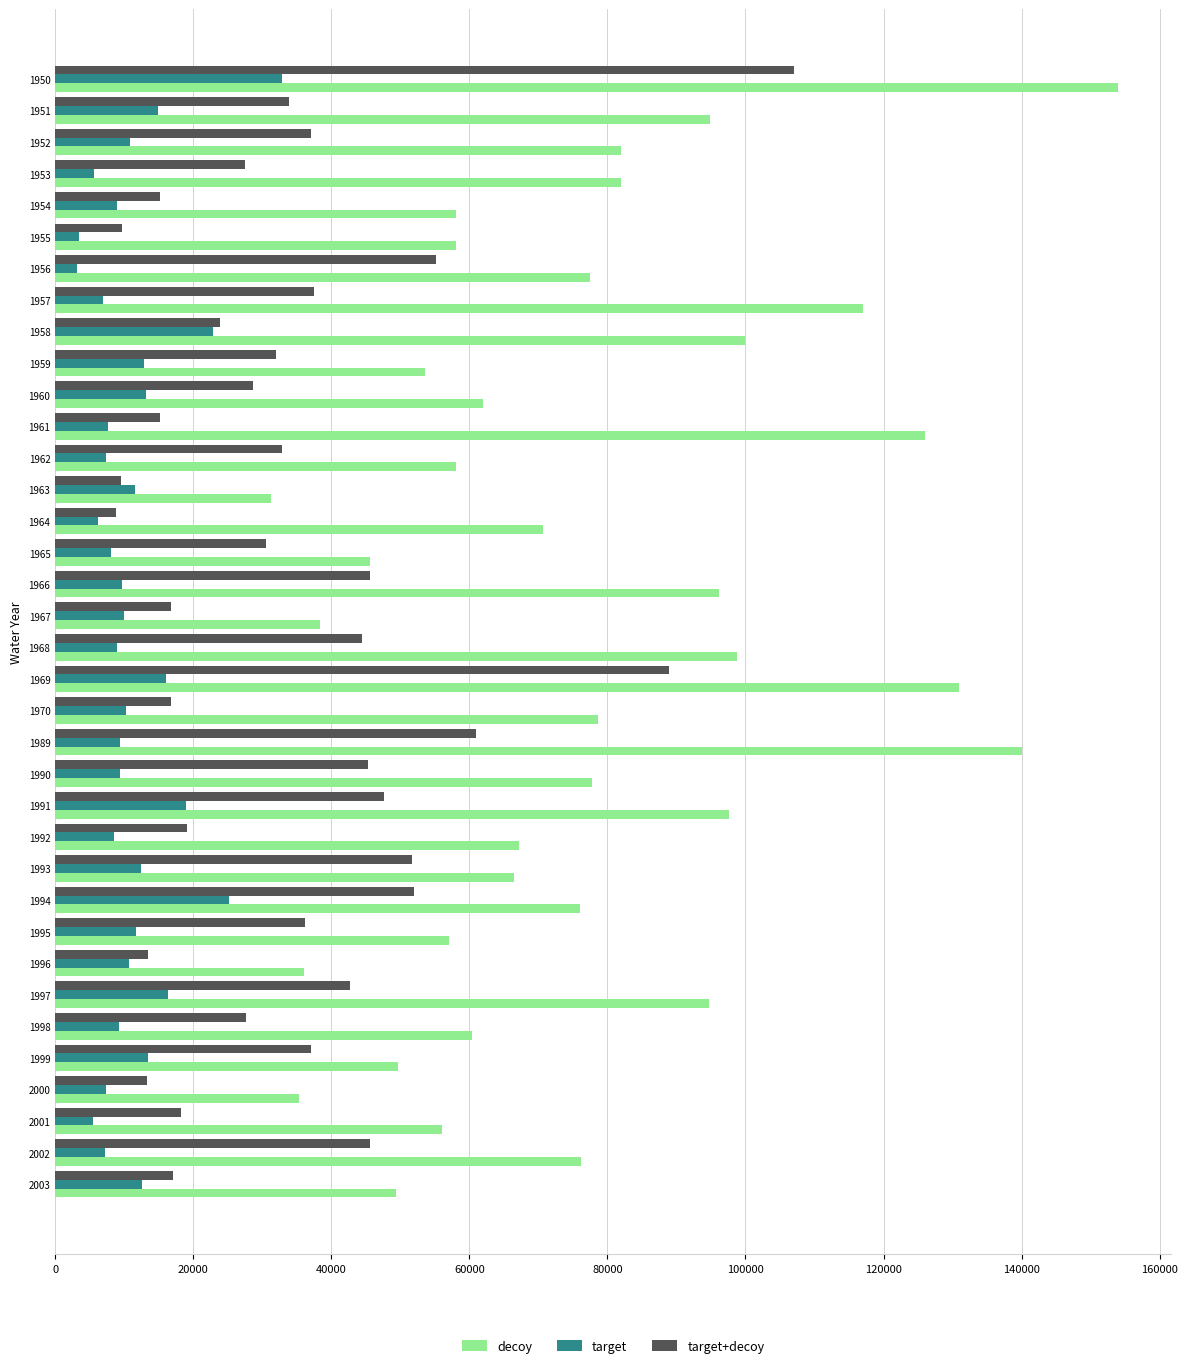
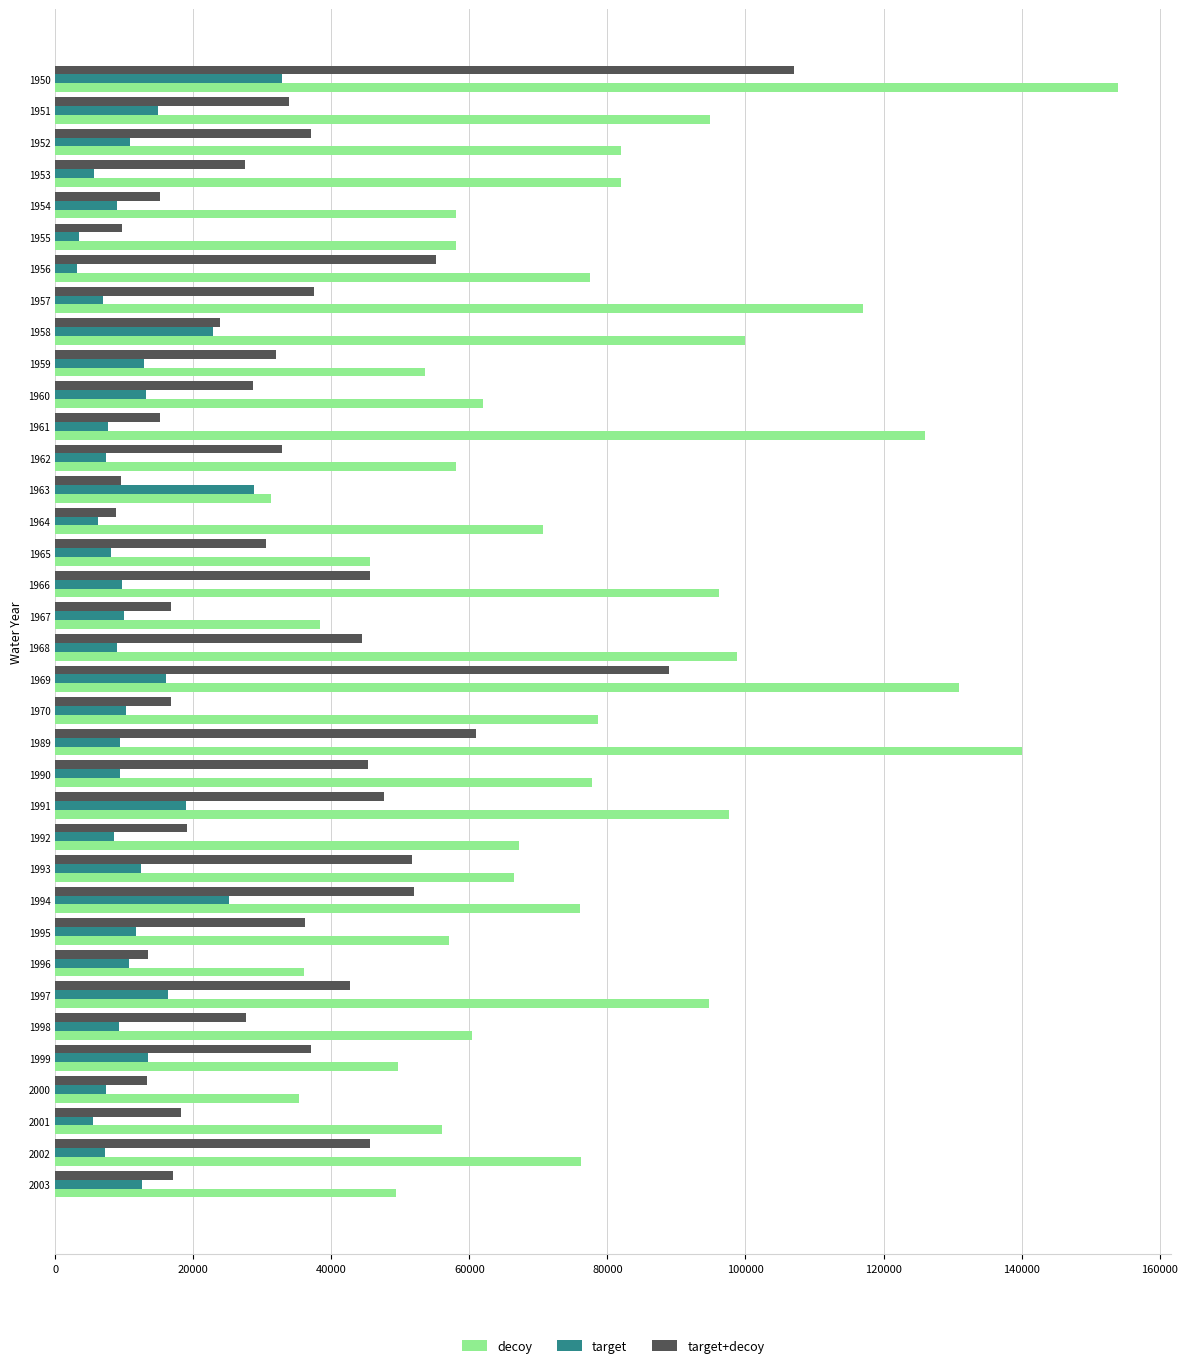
target, 1963: 12000 -> 29000
